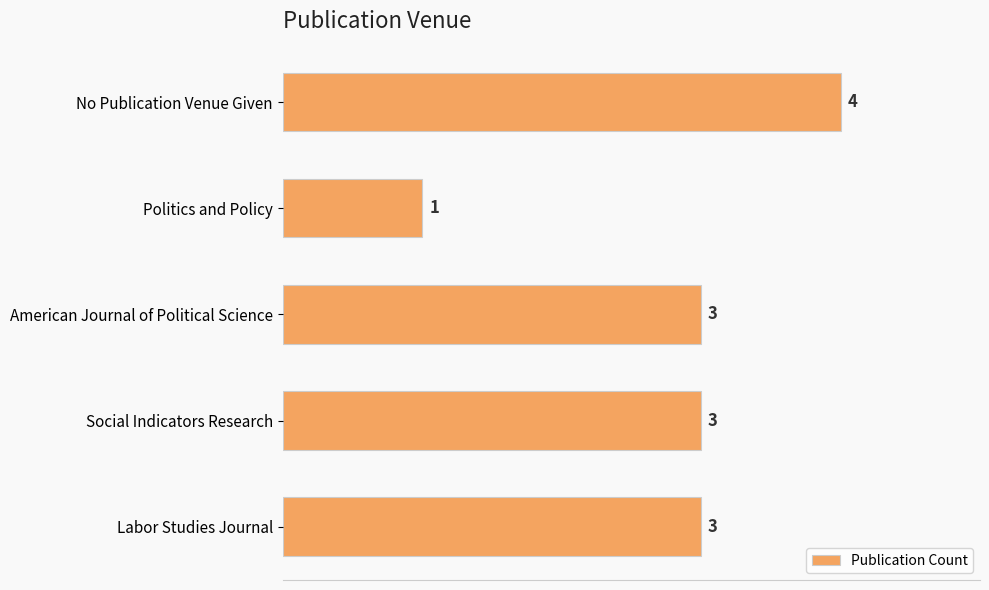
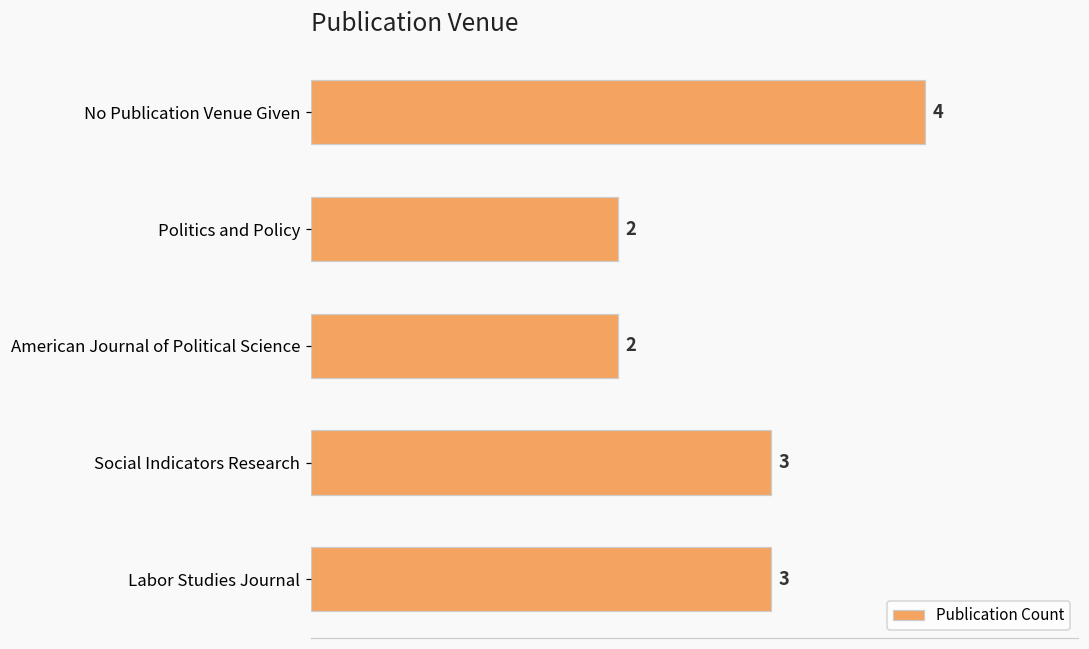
Politics and Policy: 1 -> 2
American Journal of Political Science: 3 -> 2
